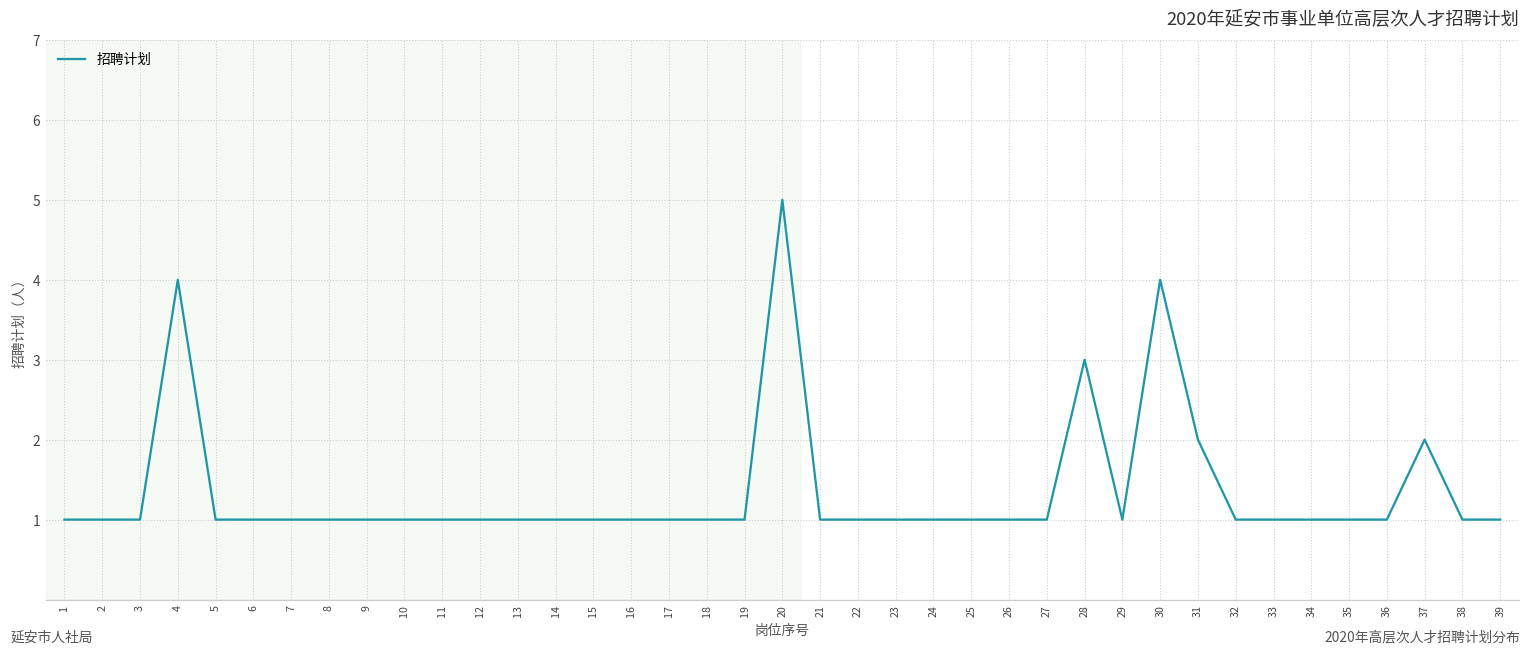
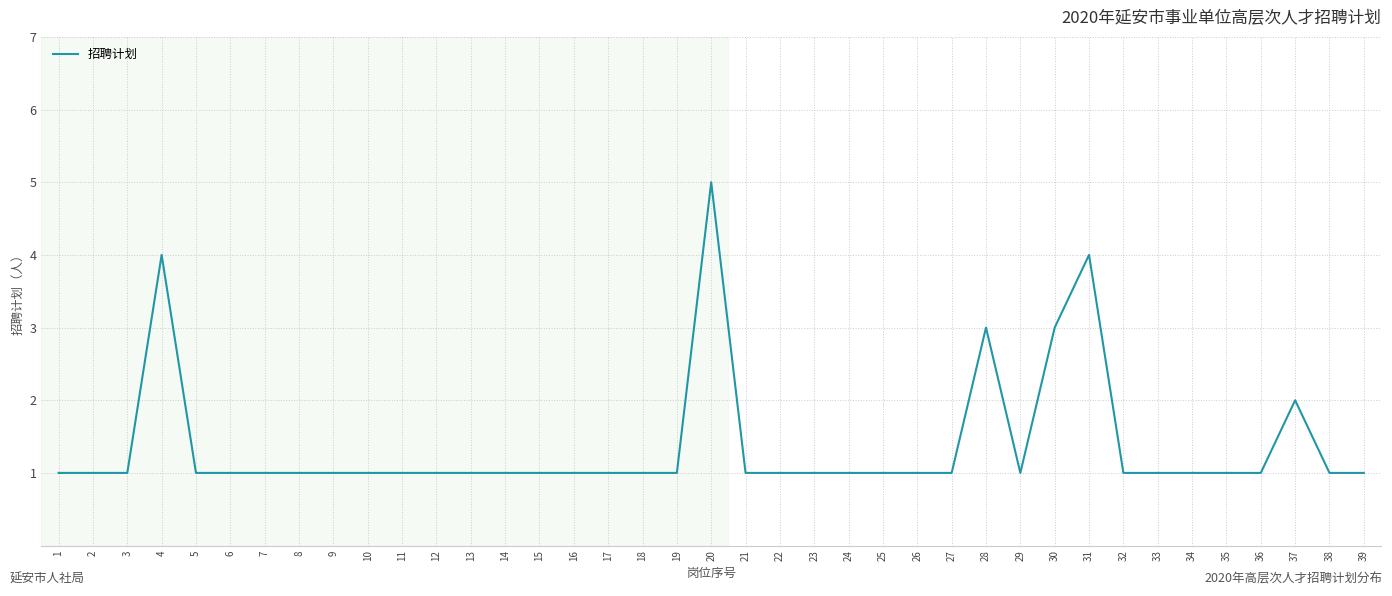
30: 4 -> 3
31: 2 -> 4
